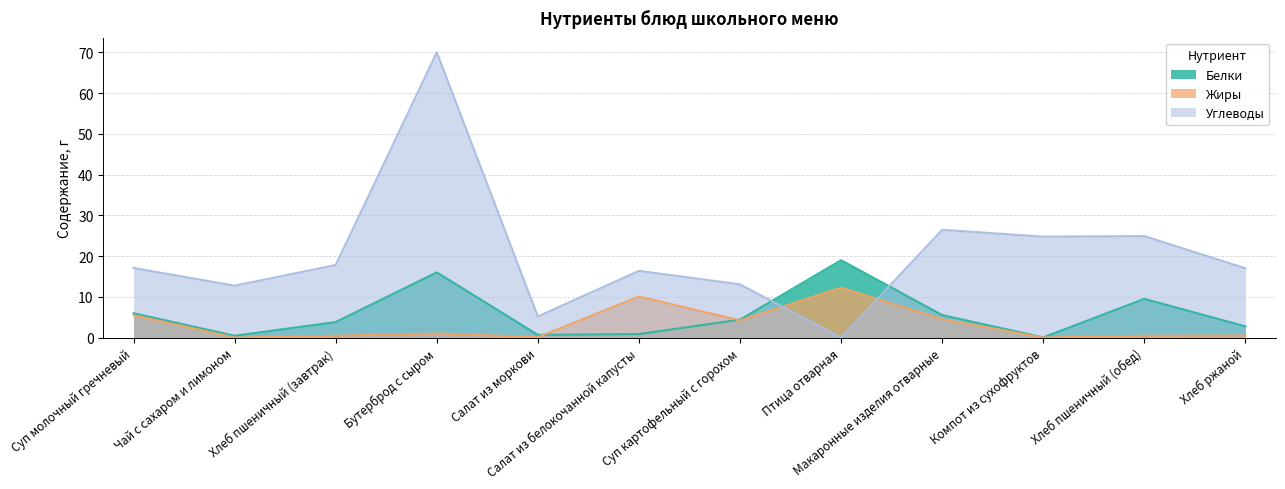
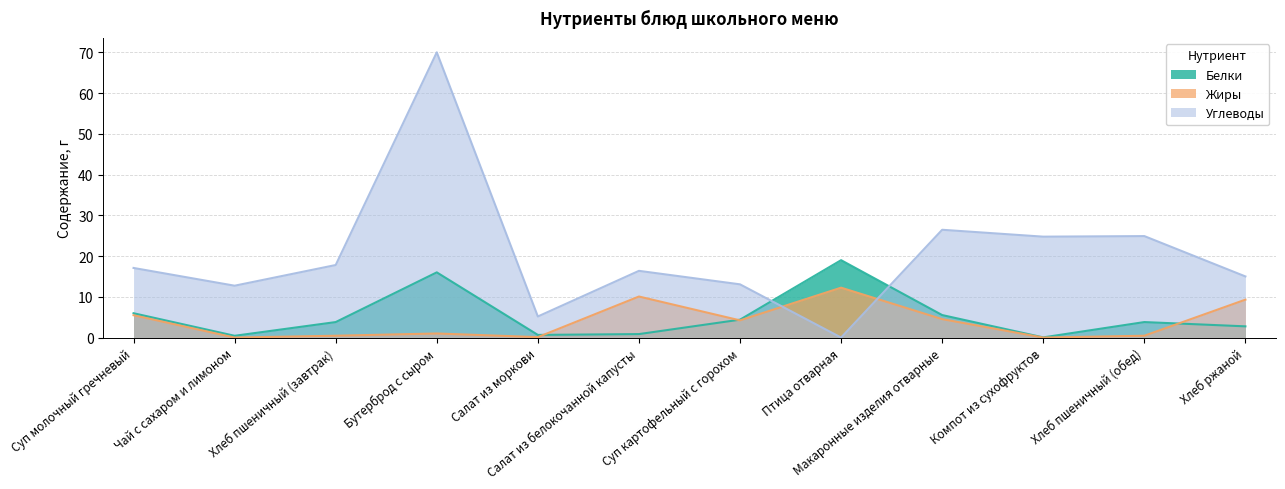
Белки, Хлеб пшеничный (обед): 10 -> 4
Жиры, Хлеб ржаной: 1 -> 9
Углеводы, Хлеб ржаной: 17 -> 15
